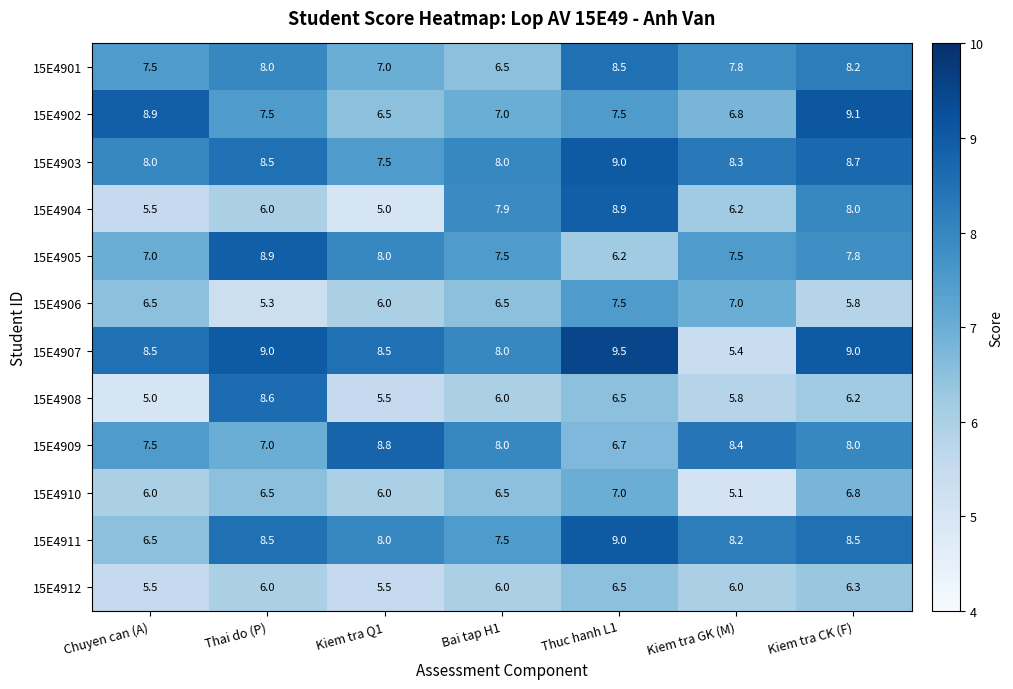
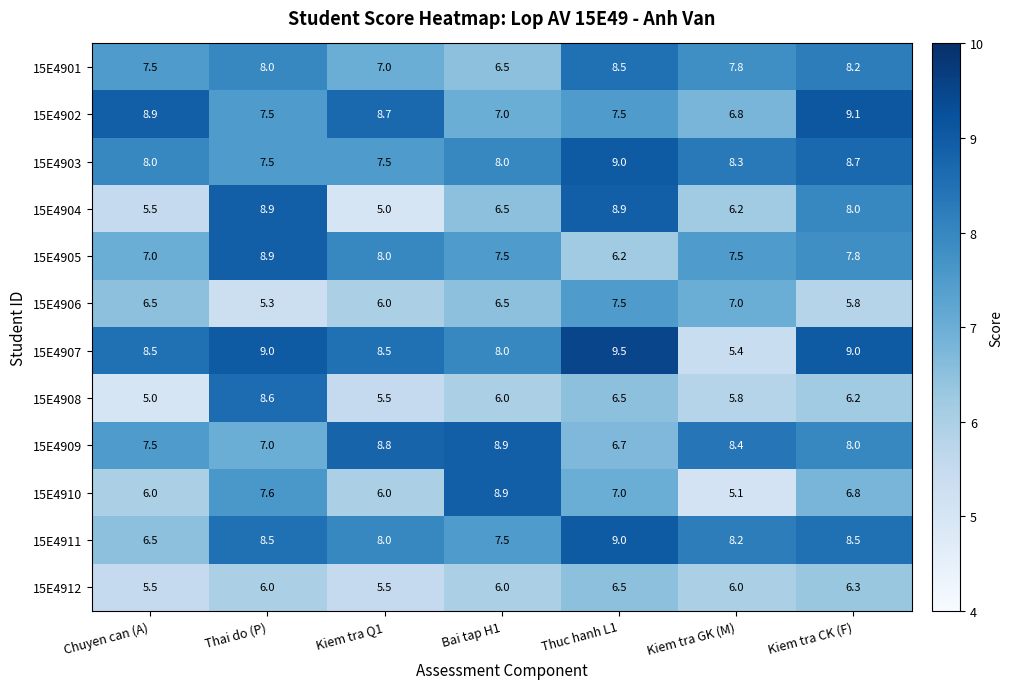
15E4902, Kiem tra Q1: 6.5 -> 8.7
15E4903, Thai do (P): 8.5 -> 7.5
15E4904, Thai do (P): 6.0 -> 8.9
15E4904, Bai tap H1: 7.9 -> 6.5
15E4909, Bai tap H1: 8.0 -> 8.9
15E4910, Thai do (P): 6.5 -> 7.6
15E4910, Bai tap H1: 6.5 -> 8.9
